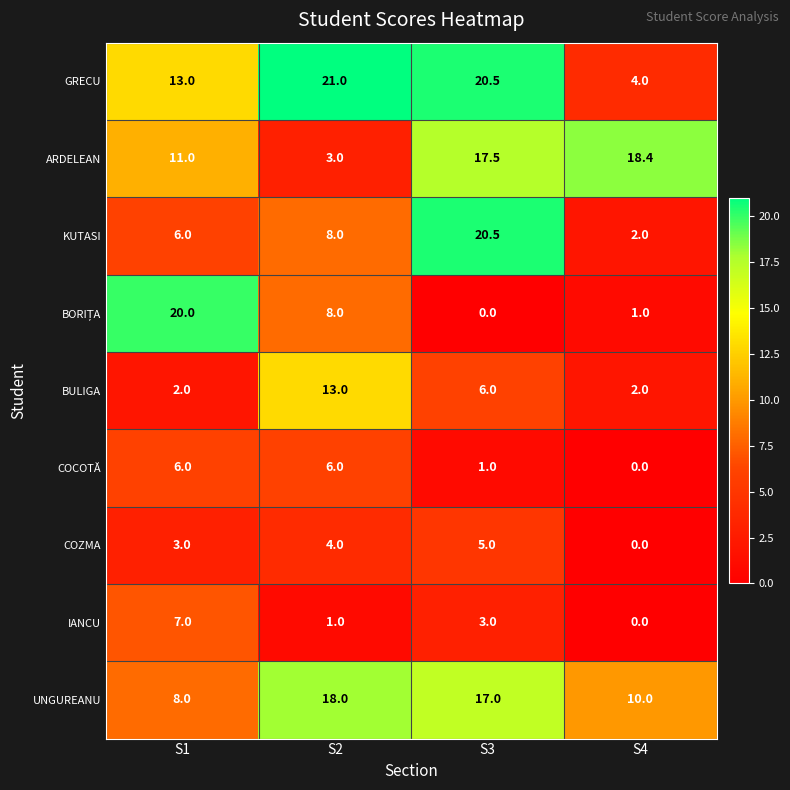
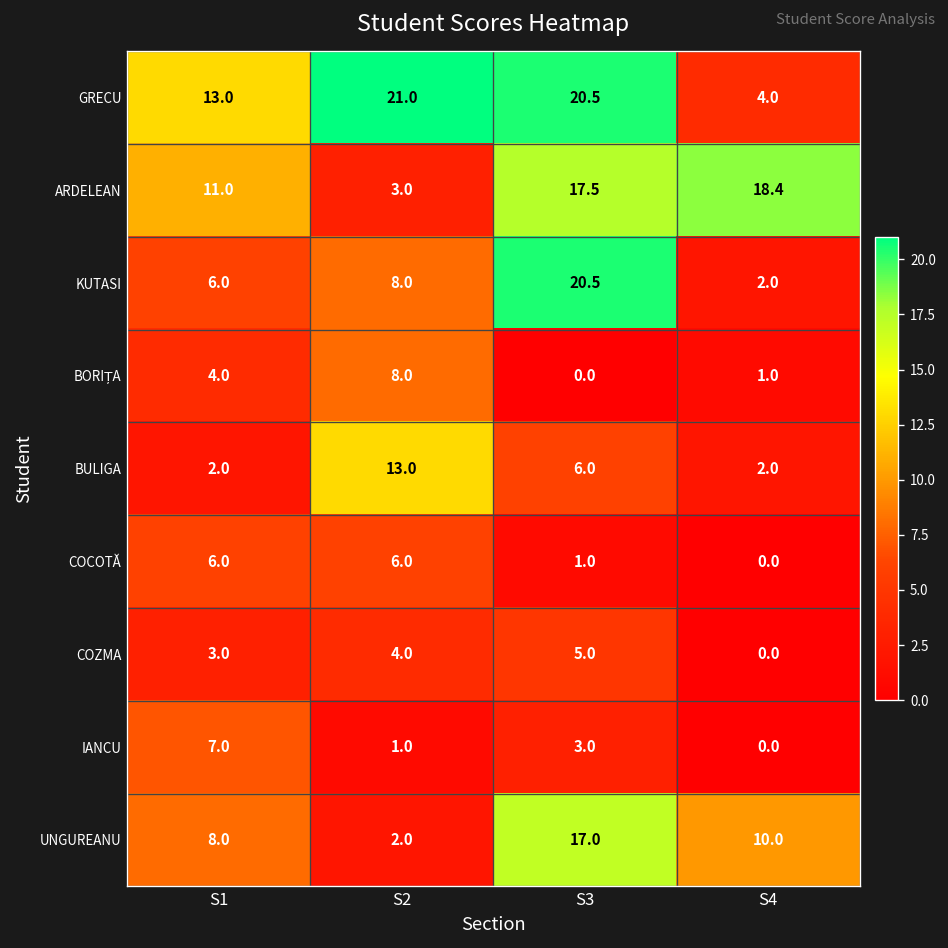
BORIȚA, S1: 20.0 -> 4.0
UNGUREANU, S2: 18.0 -> 2.0
